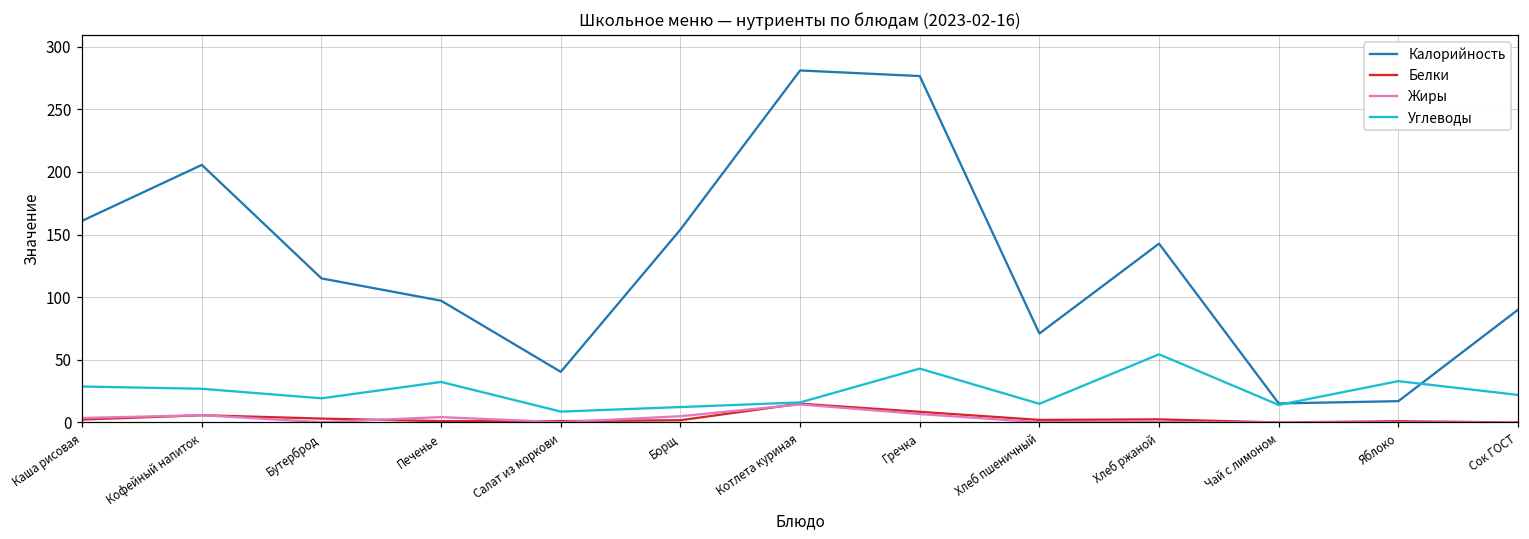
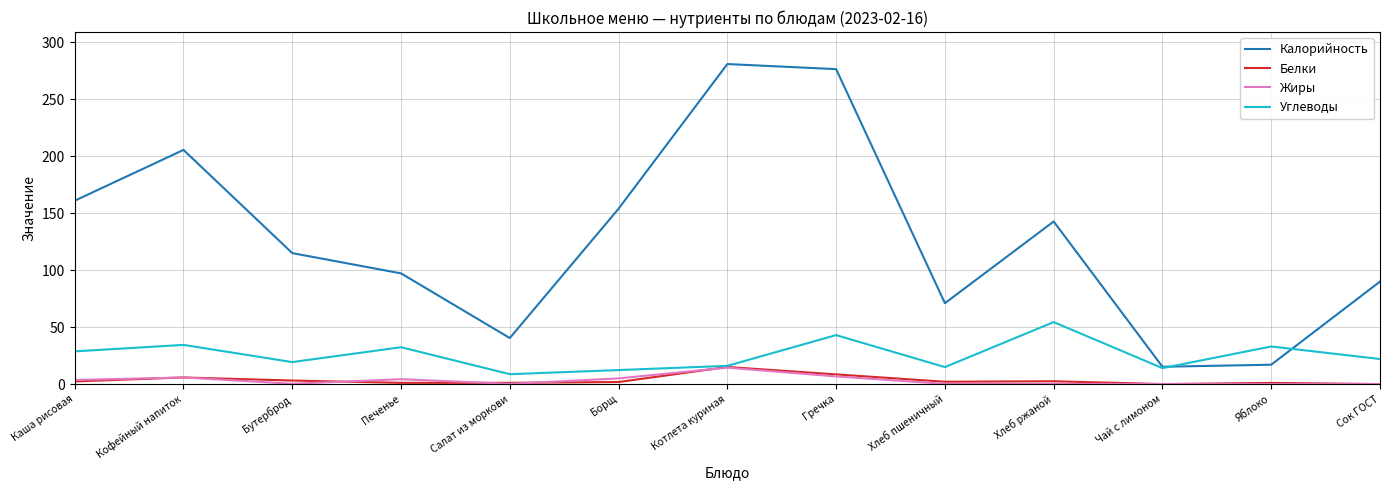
Углеводы, Кофейный напиток: 27 -> 34
